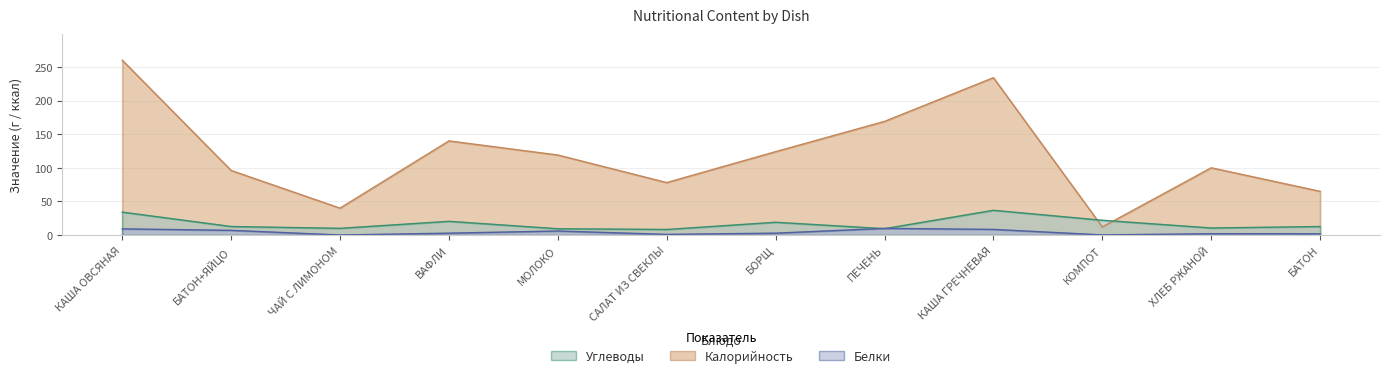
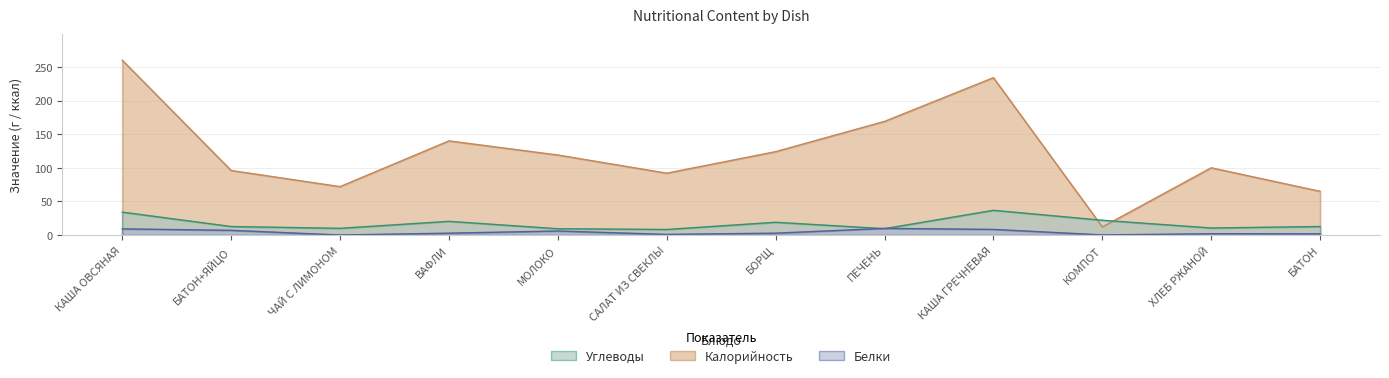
Калорийность, ЧАЙ С ЛИМОНОМ: 40 -> 70
Калорийность, САЛАТ ИЗ СВЕКЛЫ: 80 -> 90
